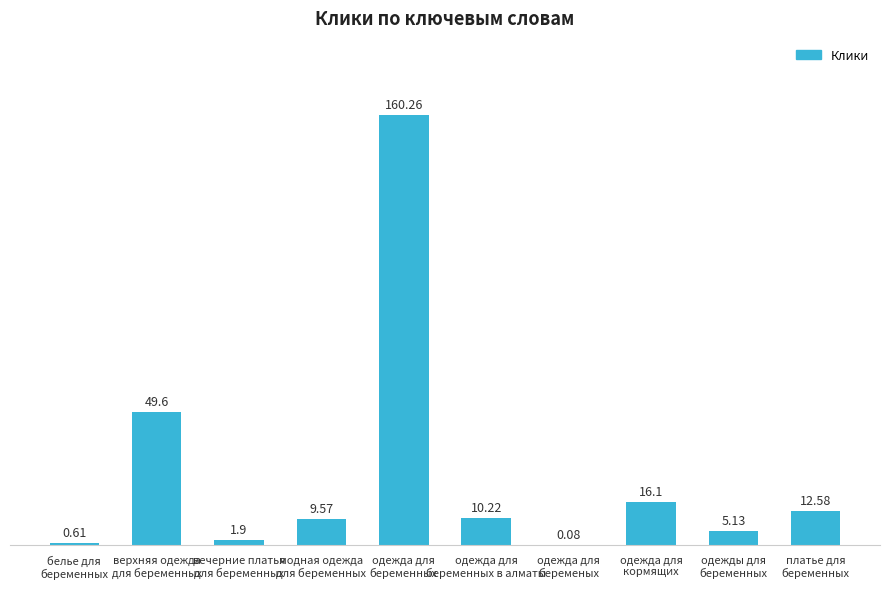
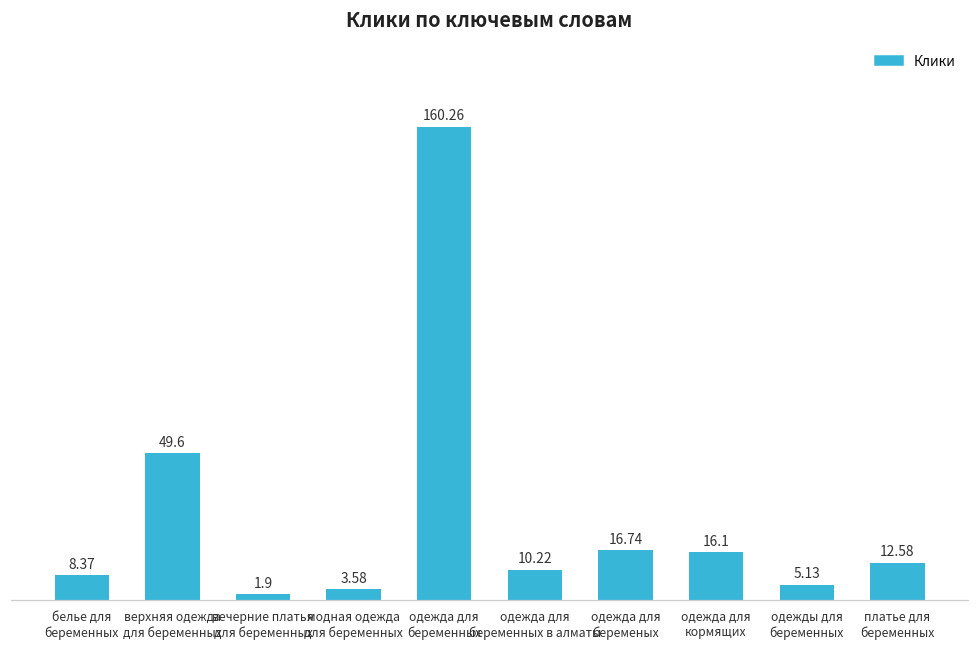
белье для беременных: 0.61 -> 8.37
модная одежда для беременных: 9.57 -> 3.58
одежда для беременых: 0.08 -> 16.74
